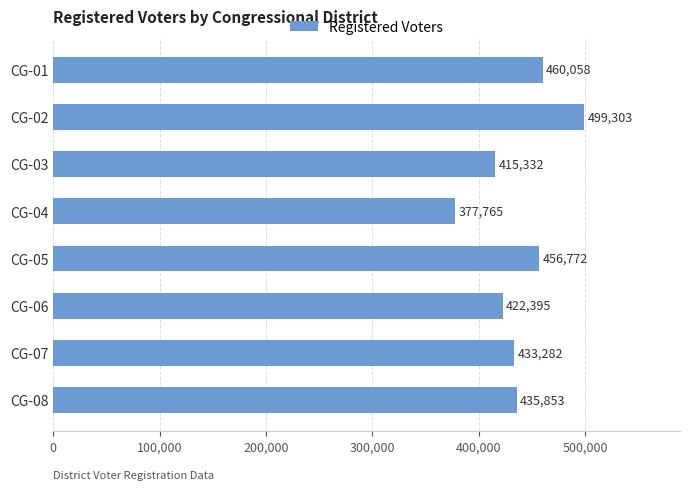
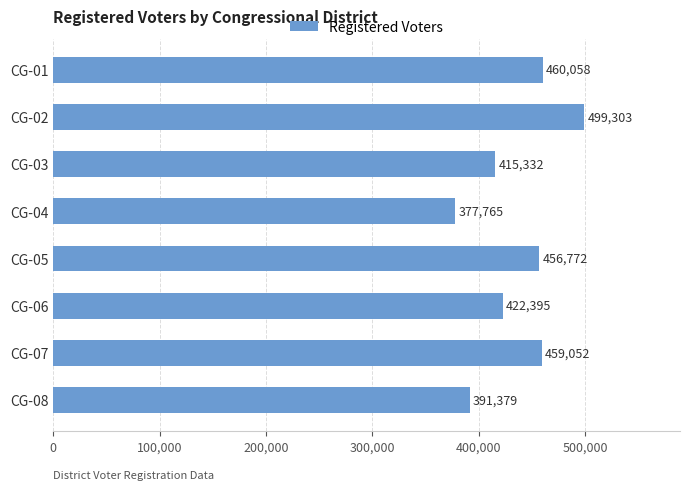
CG-07: 433,282 -> 459,052
CG-08: 435,853 -> 391,379
